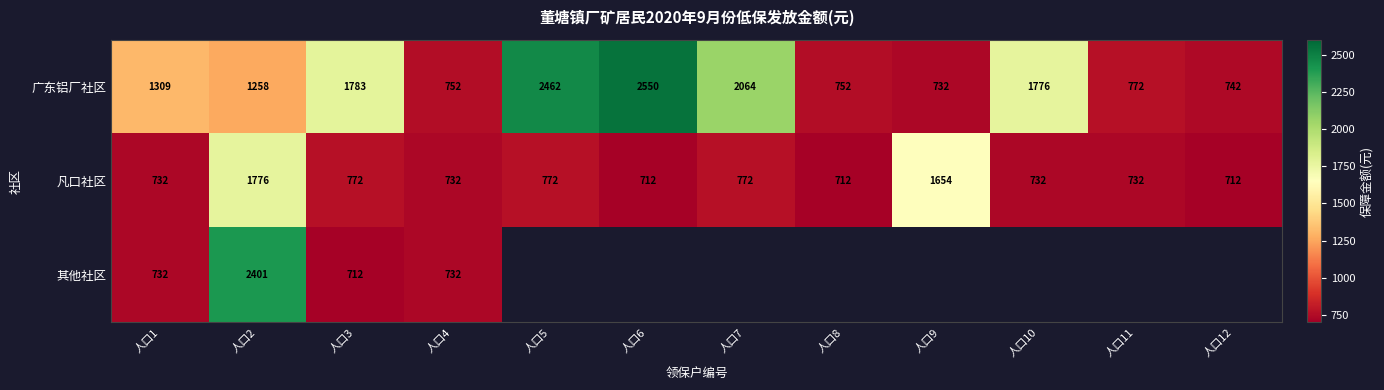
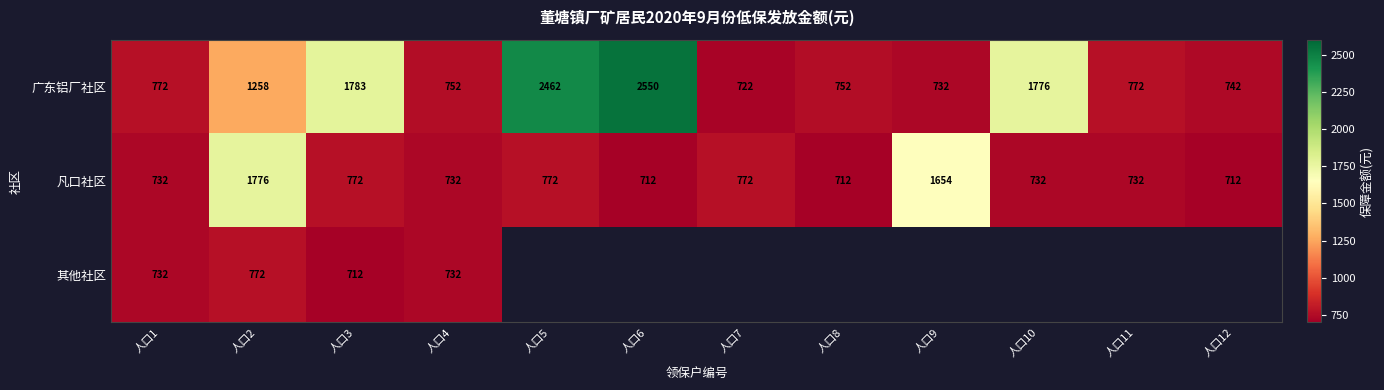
广东铝厂社区, 人口1: 1309 -> 772
广东铝厂社区, 人口7: 2064 -> 722
其他社区, 人口2: 2401 -> 772
